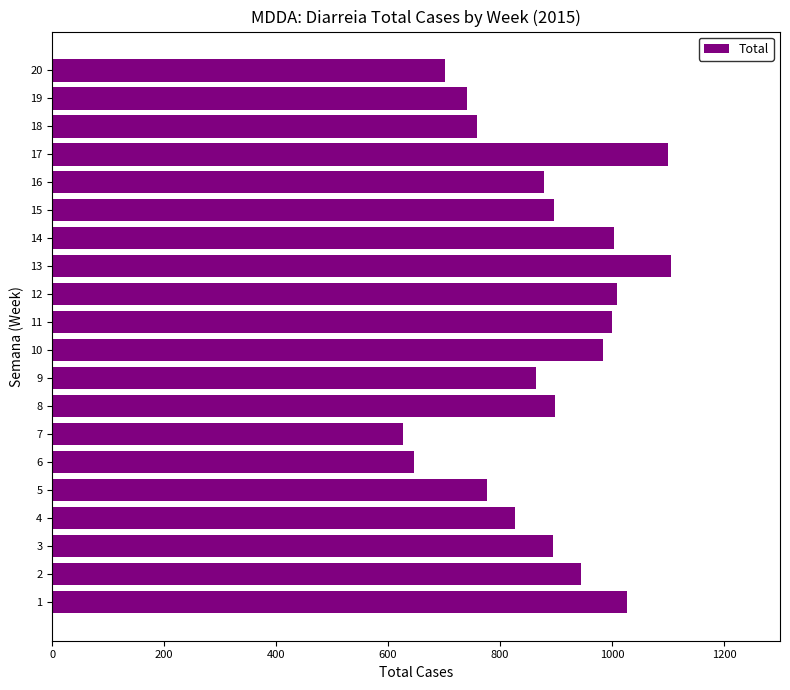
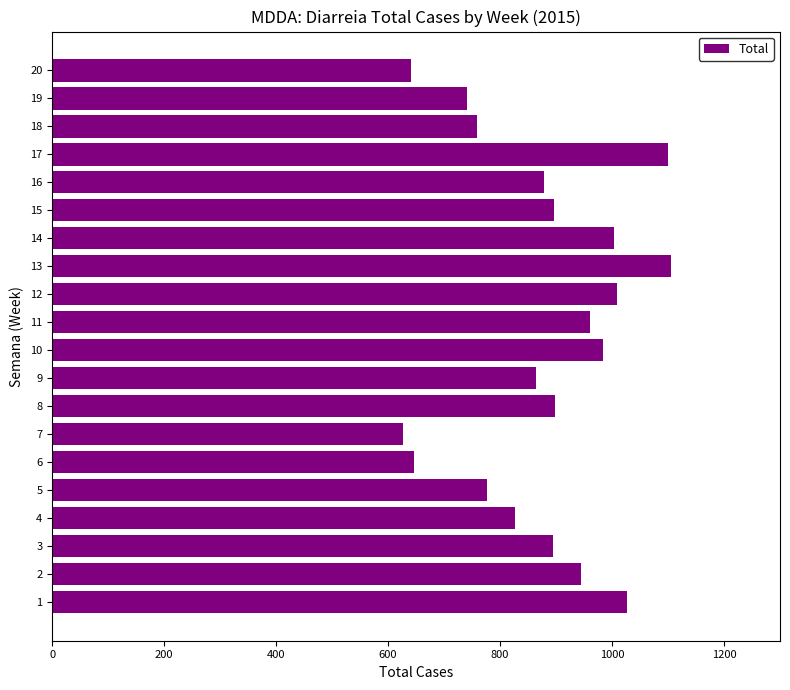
20: 700 -> 640
11: 1000 -> 960
